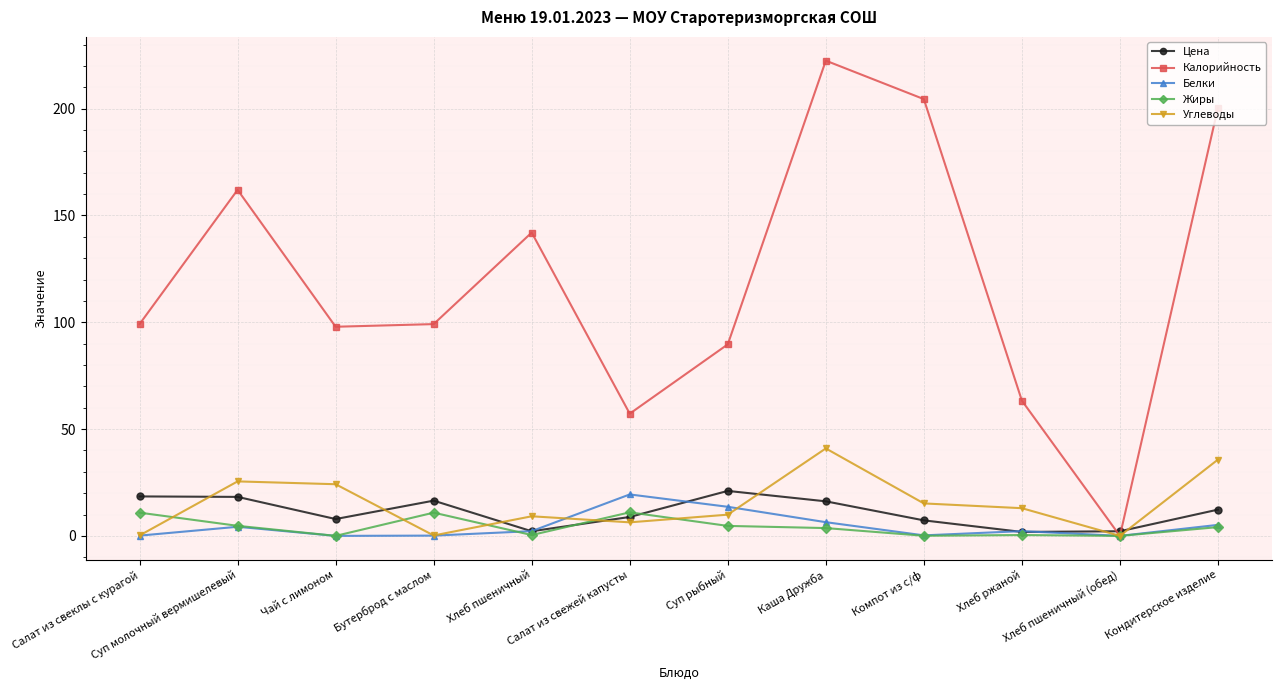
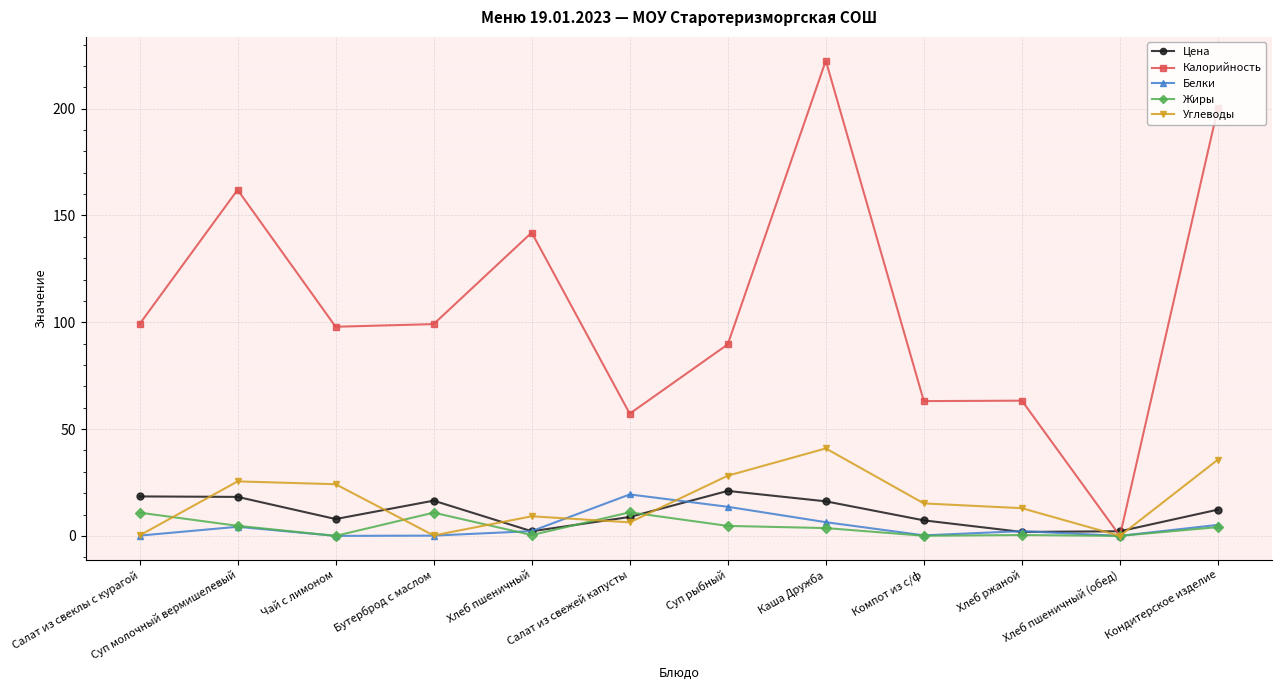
Углеводы, Суп рыбный: 10 -> 28
Калорийность, Компот из с/ф: 204 -> 63
